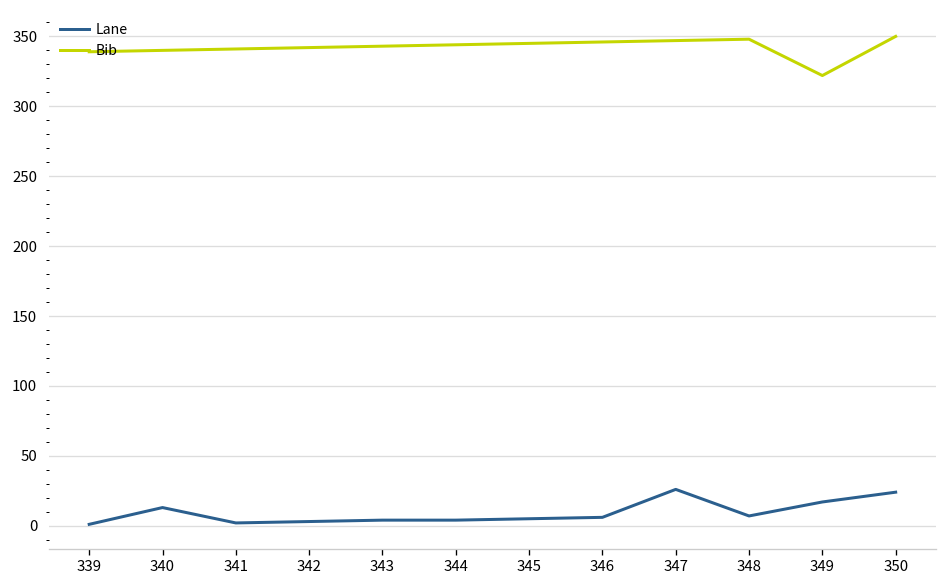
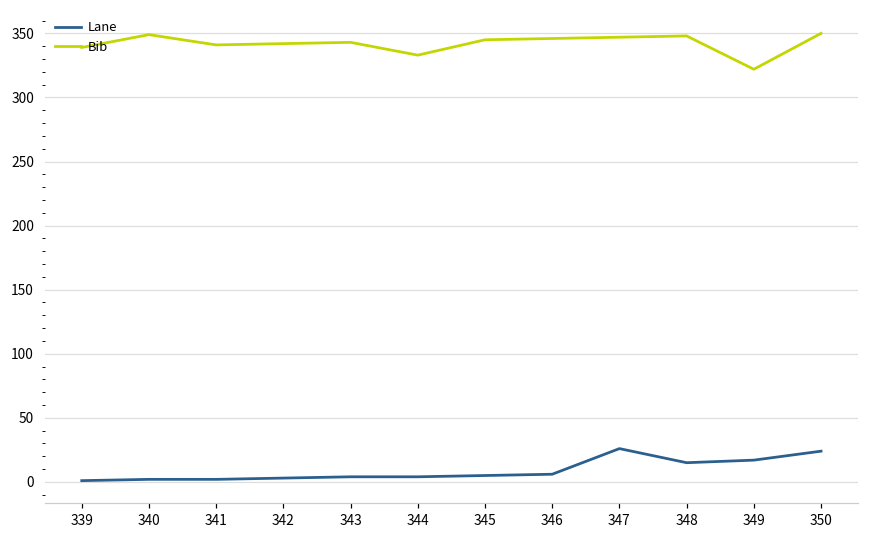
Lane, 340: 13 -> 2
Bib, 340: 340 -> 349
Bib, 344: 344 -> 333
Lane, 348: 7 -> 15
